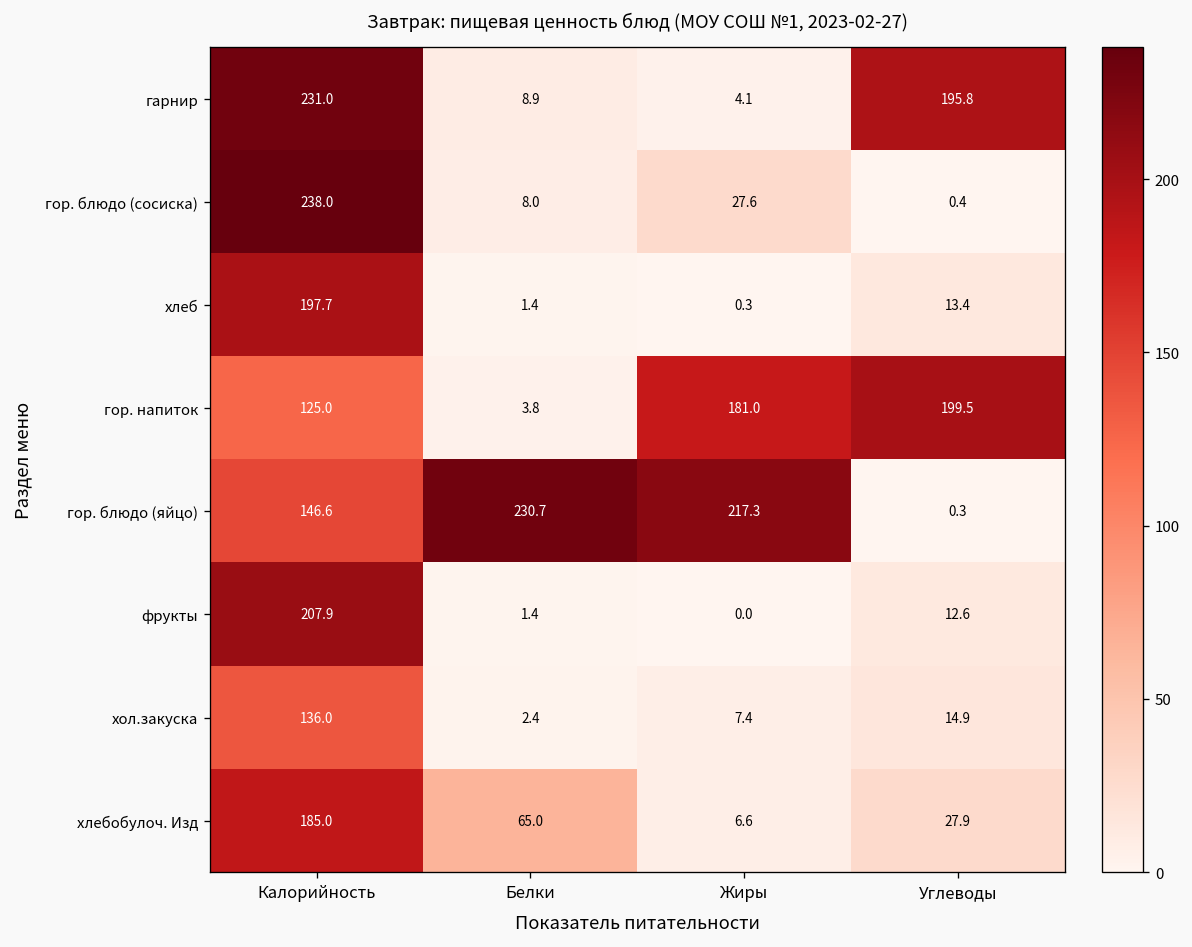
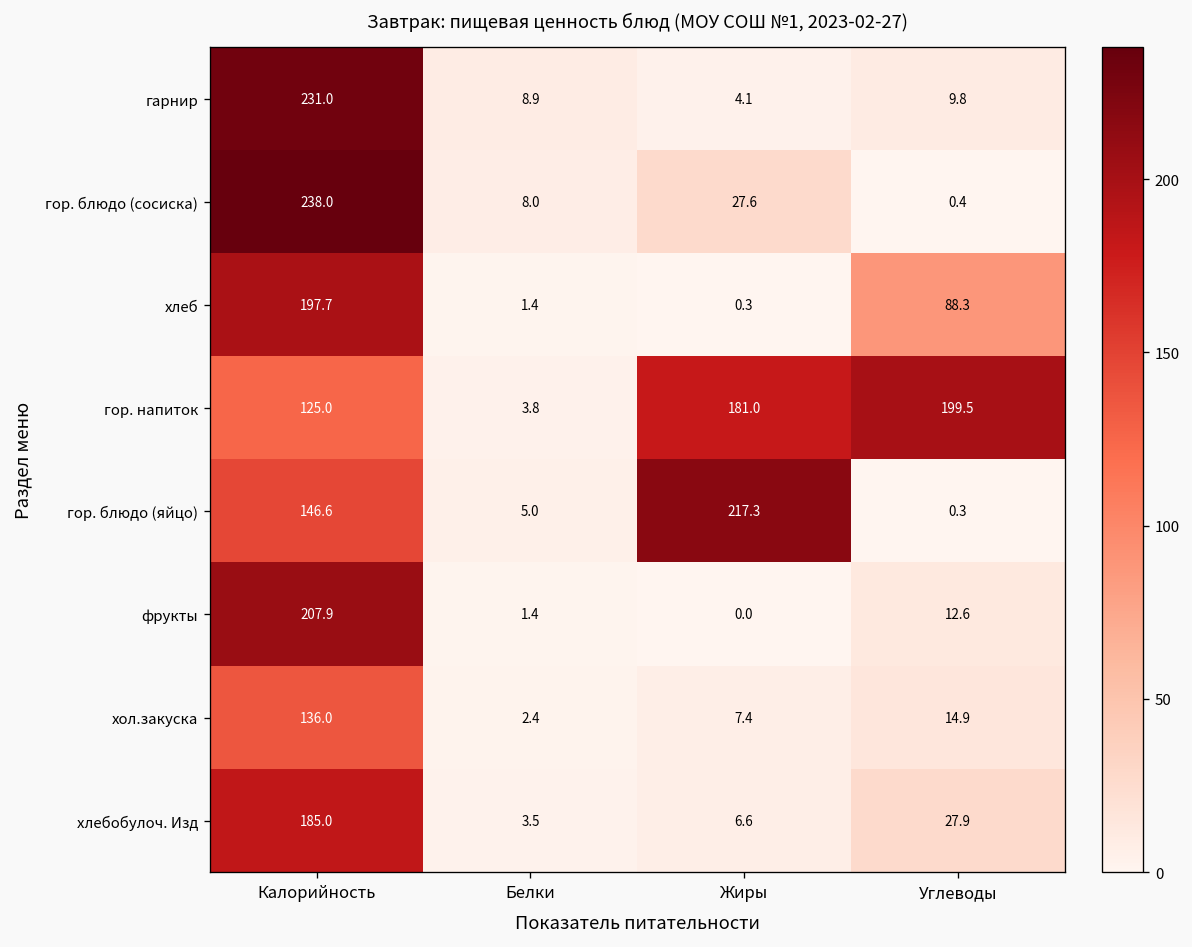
гарнир, Углеводы: 195.8 -> 9.8
хлеб, Углеводы: 13.4 -> 88.3
гор. блюдо (яйцо), Белки: 230.7 -> 5.0
хлебобулоч. Изд, Белки: 65.0 -> 3.5
